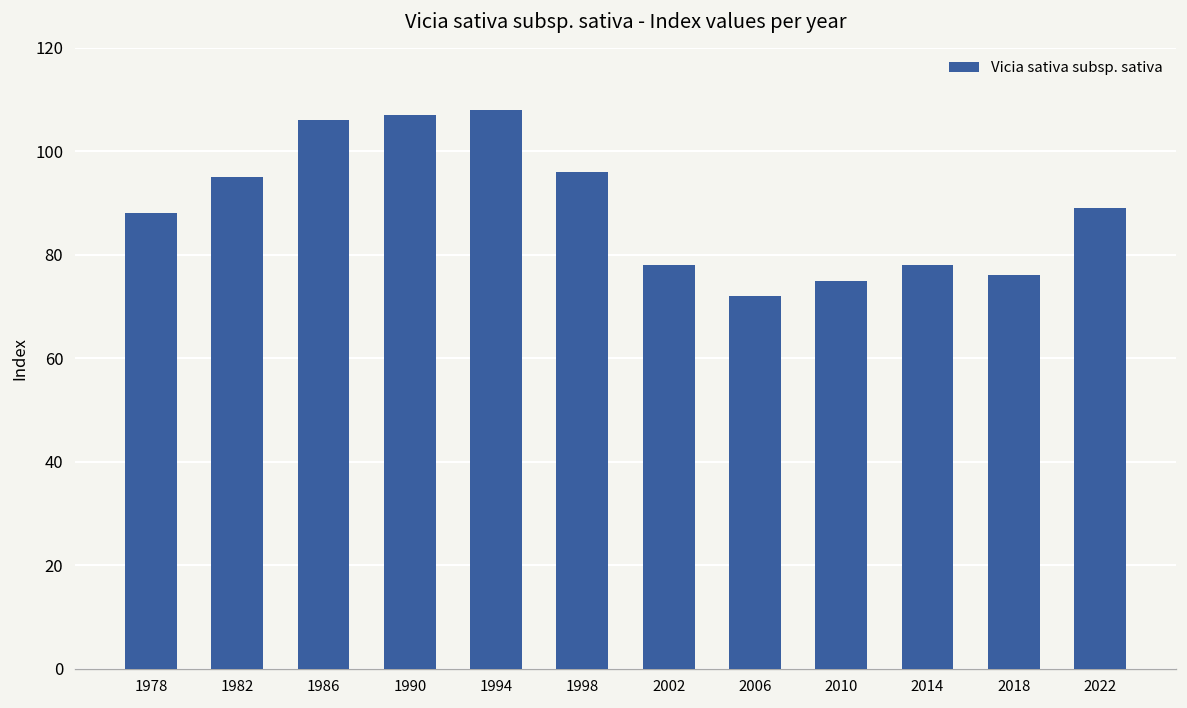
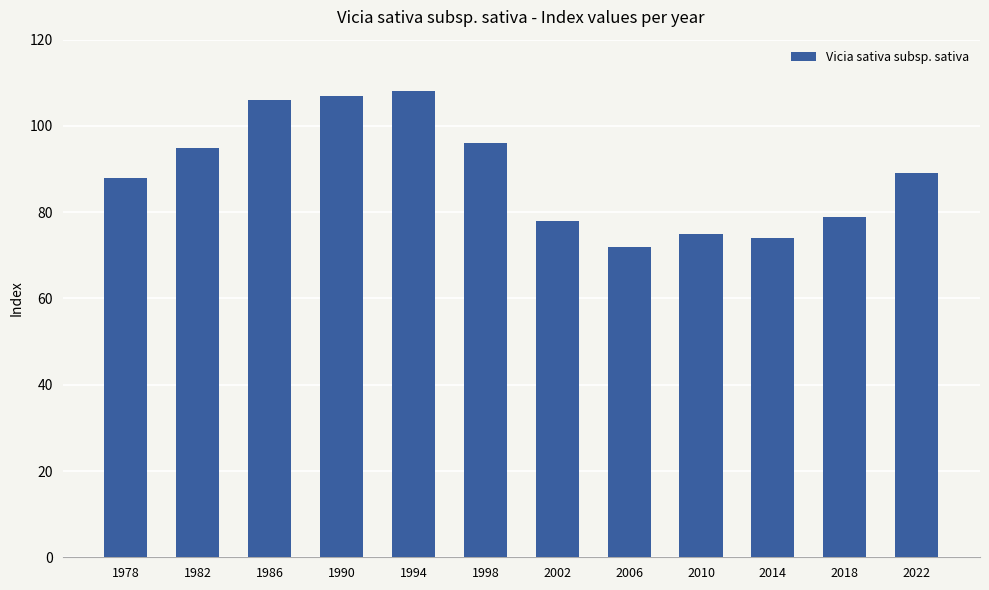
2014: 78 -> 74
2018: 76 -> 79
